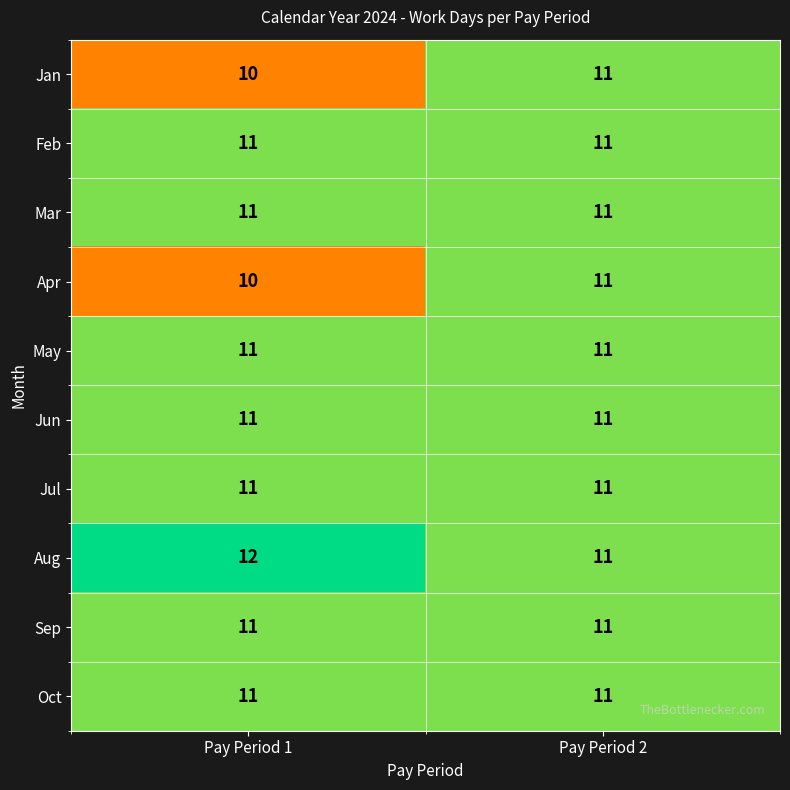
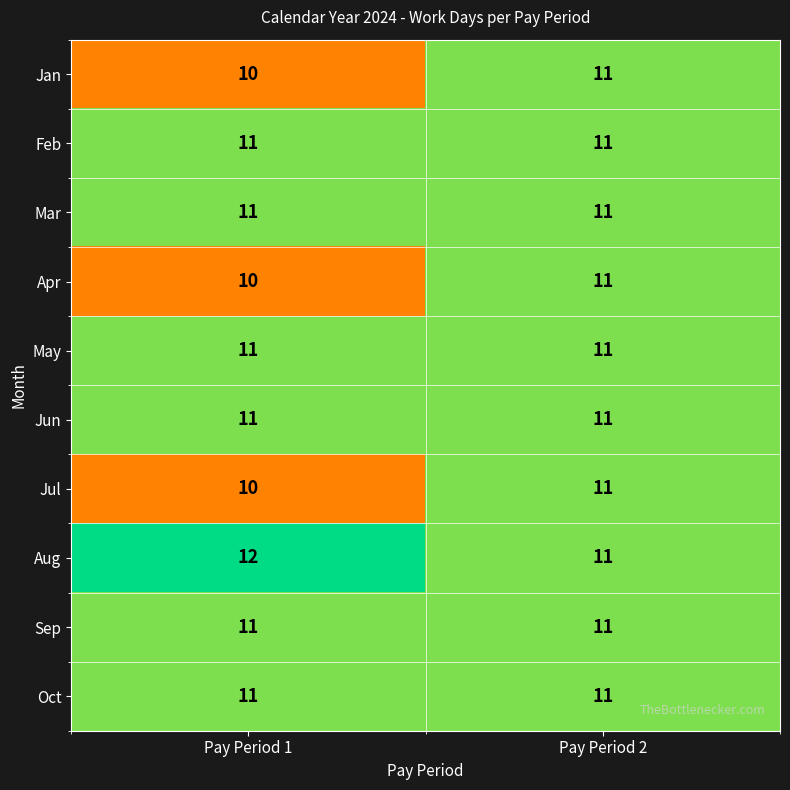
Jul, Pay Period 1: 11 -> 10
